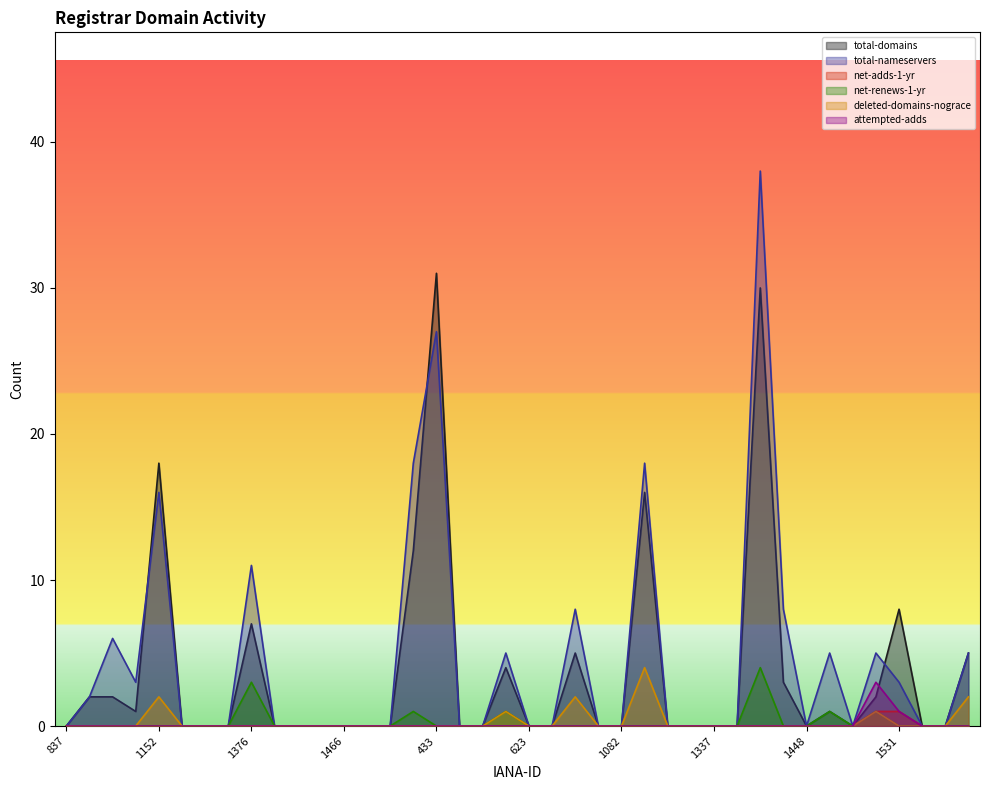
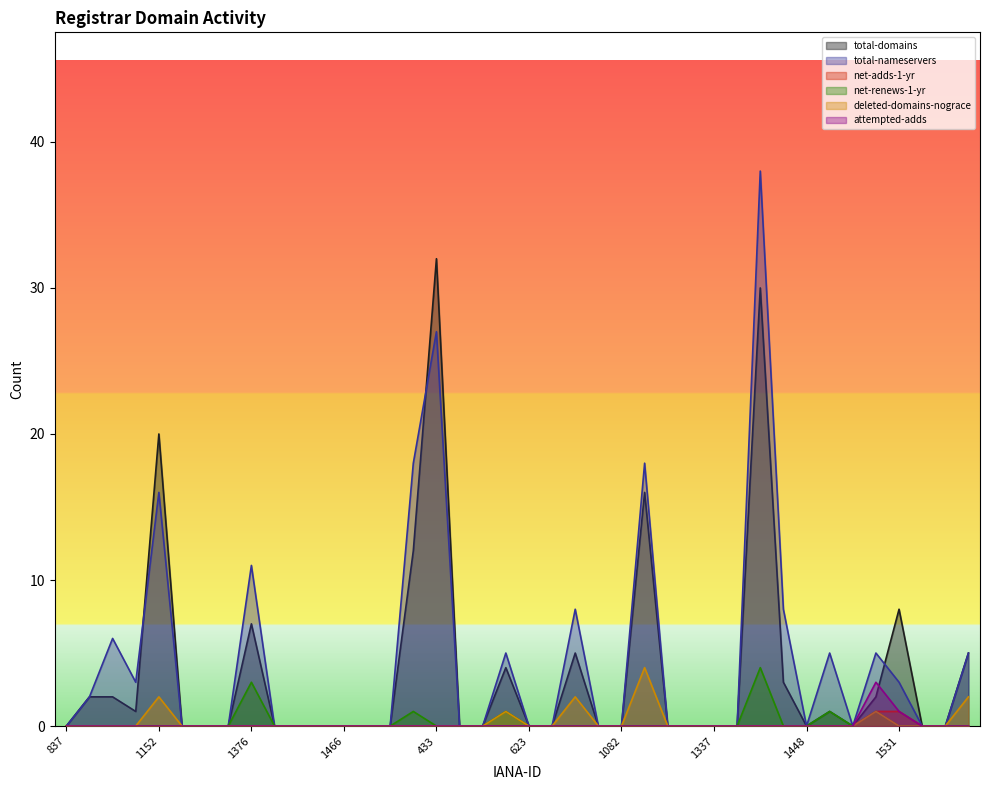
total-domains, 1152: 18 -> 20
total-domains, 433: 31 -> 32
